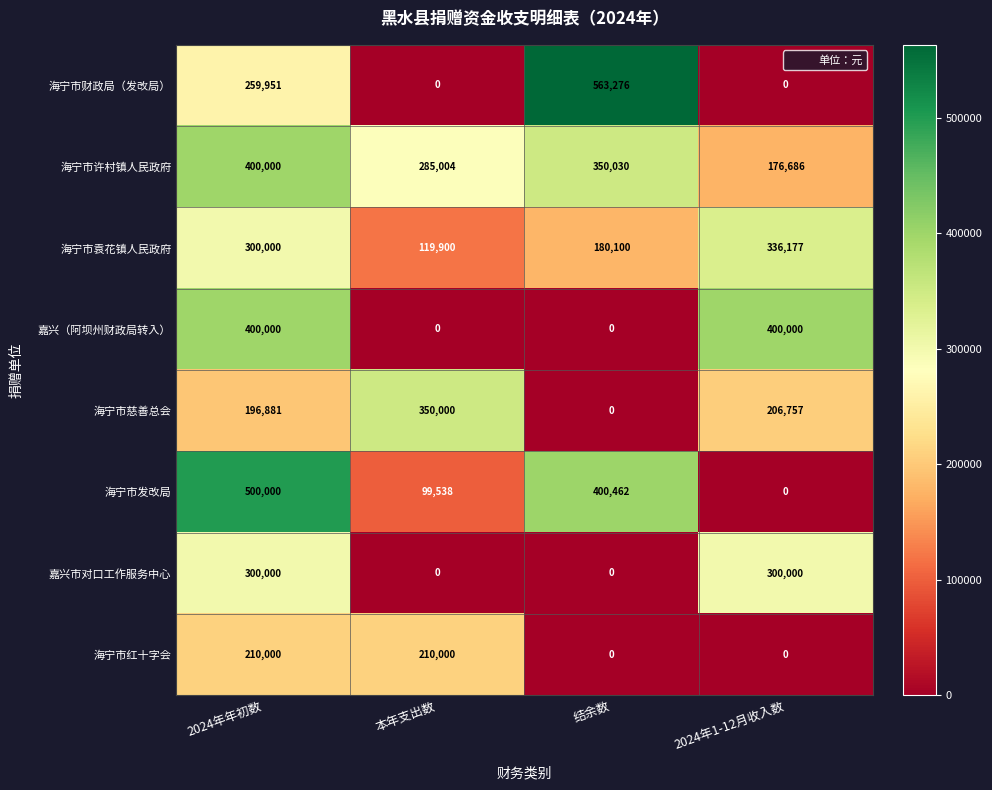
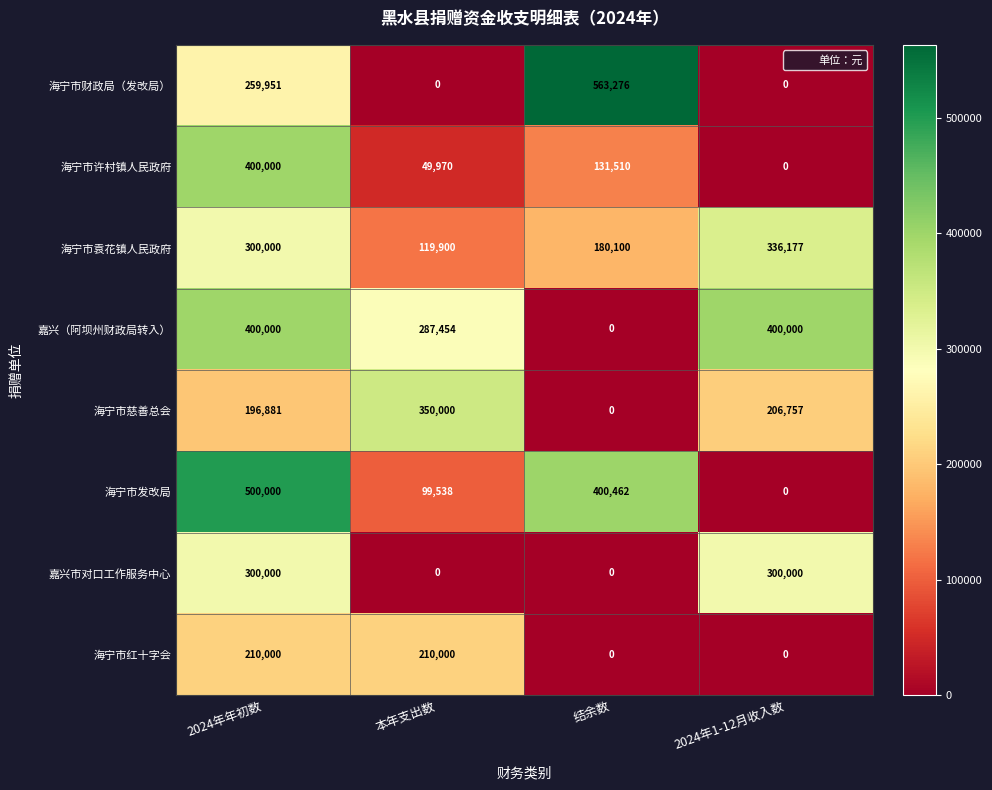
海宁市许村镇人民政府, 本年支出数: 285,004 -> 49,970
海宁市许村镇人民政府, 结余数: 350,030 -> 131,510
海宁市许村镇人民政府, 2024年1-12月收入数: 176,686 -> 0
嘉兴（阿坝州财政局转入）, 本年支出数: 0 -> 287,454
